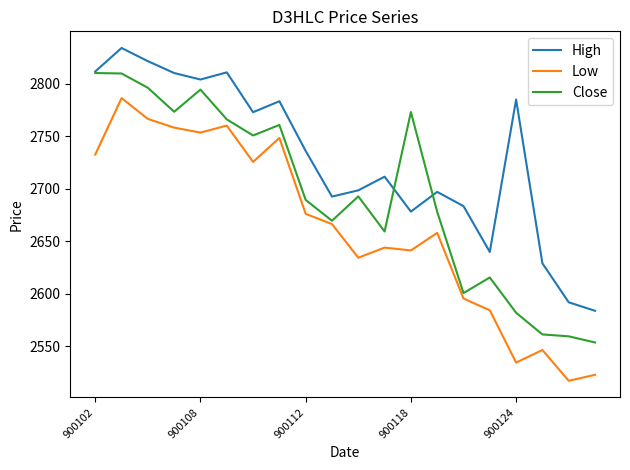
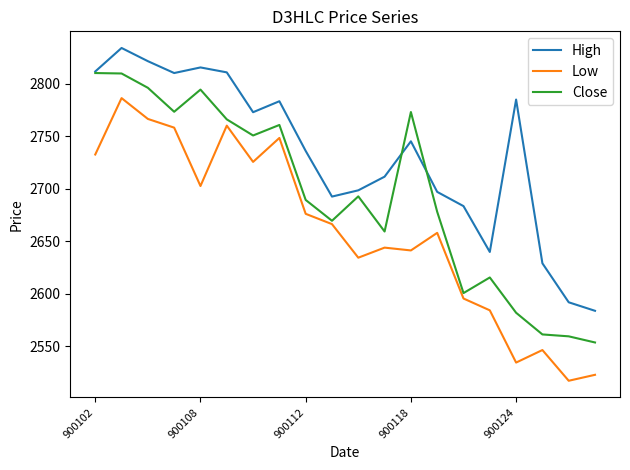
High, 900108: 2804 -> 2815
Low, 900108: 2753 -> 2702
High, 900118: 2678 -> 2745
